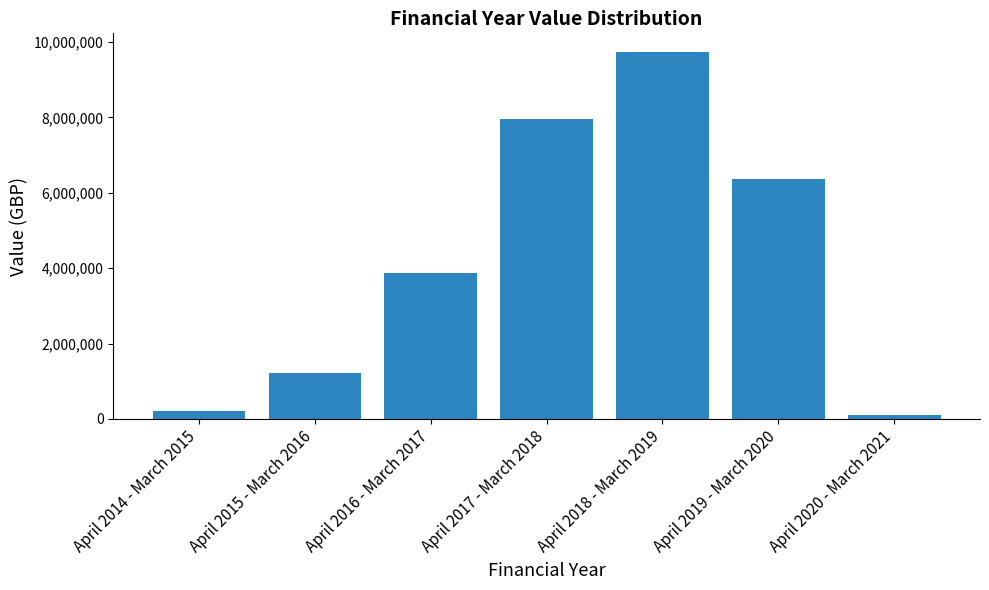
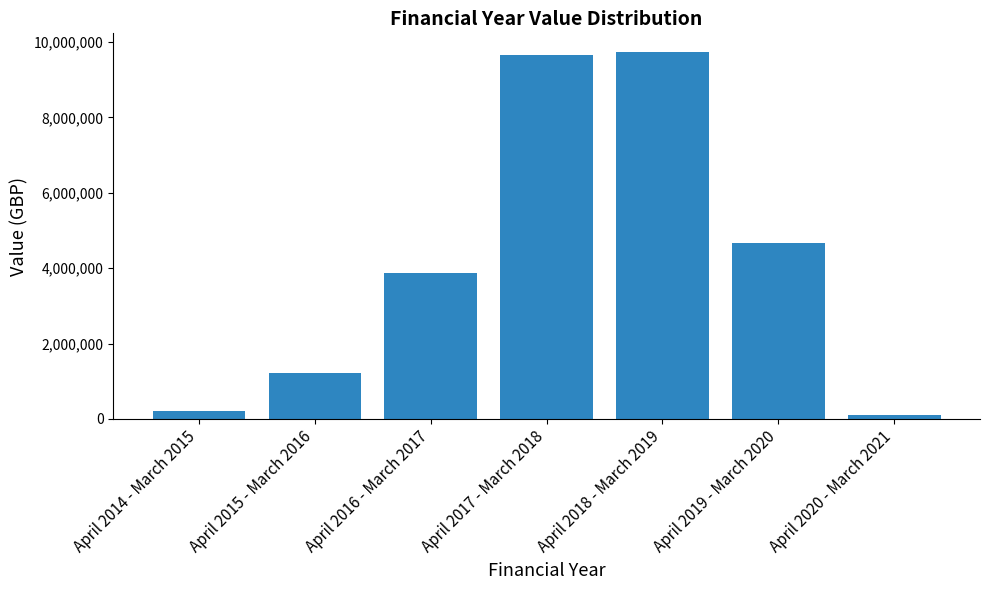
April 2017 - March 2018: 8,000,000 -> 9,700,000
April 2019 - March 2020: 6,400,000 -> 4,700,000
